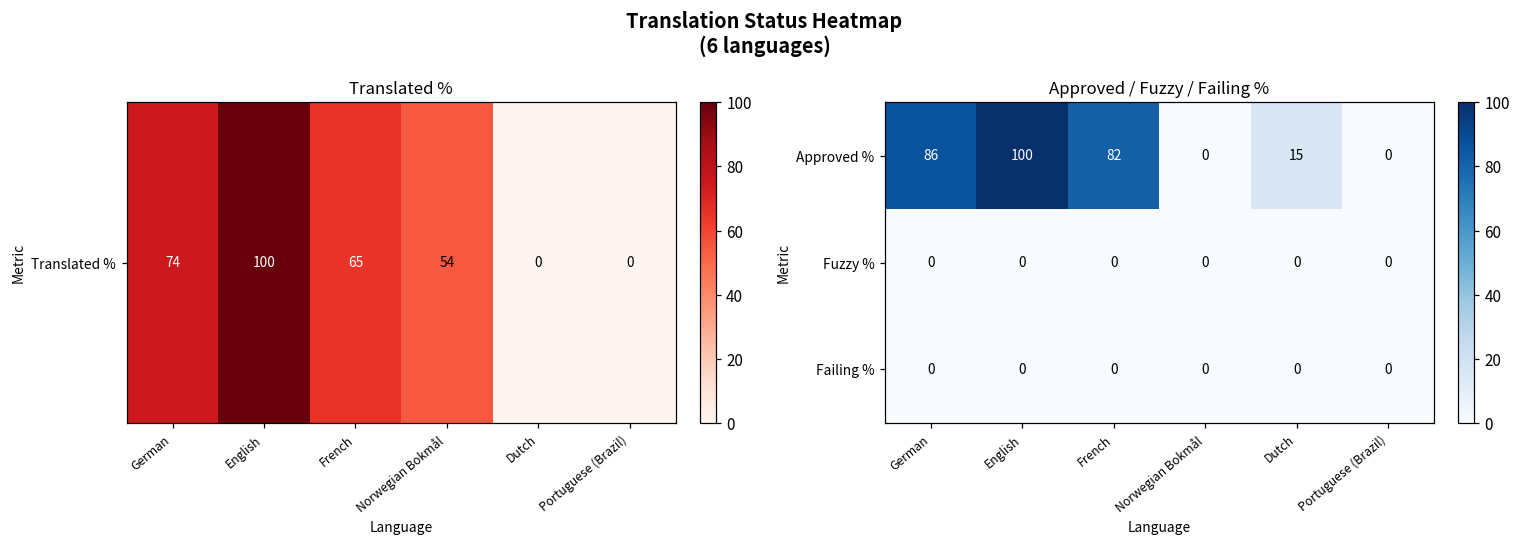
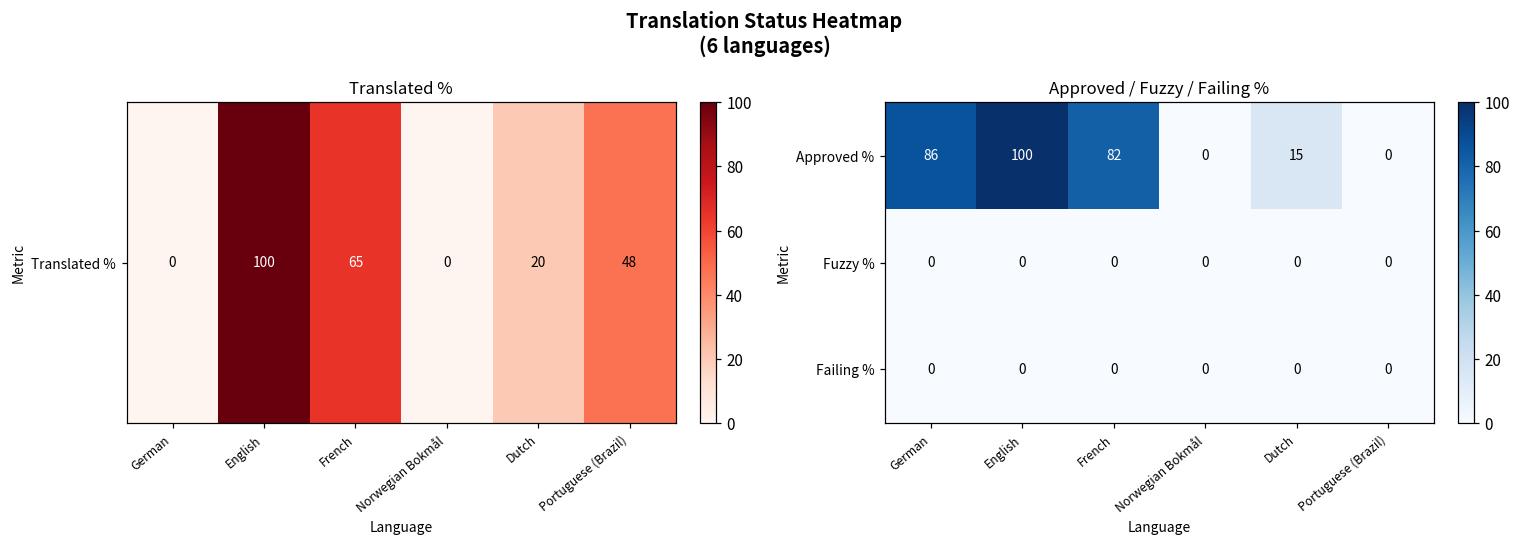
Translated %, Translated %, German: 74 -> 0
Translated %, Translated %, Norwegian Bokmål: 54 -> 0
Translated %, Translated %, Dutch: 0 -> 20
Translated %, Translated %, Portuguese (Brazil): 0 -> 48
